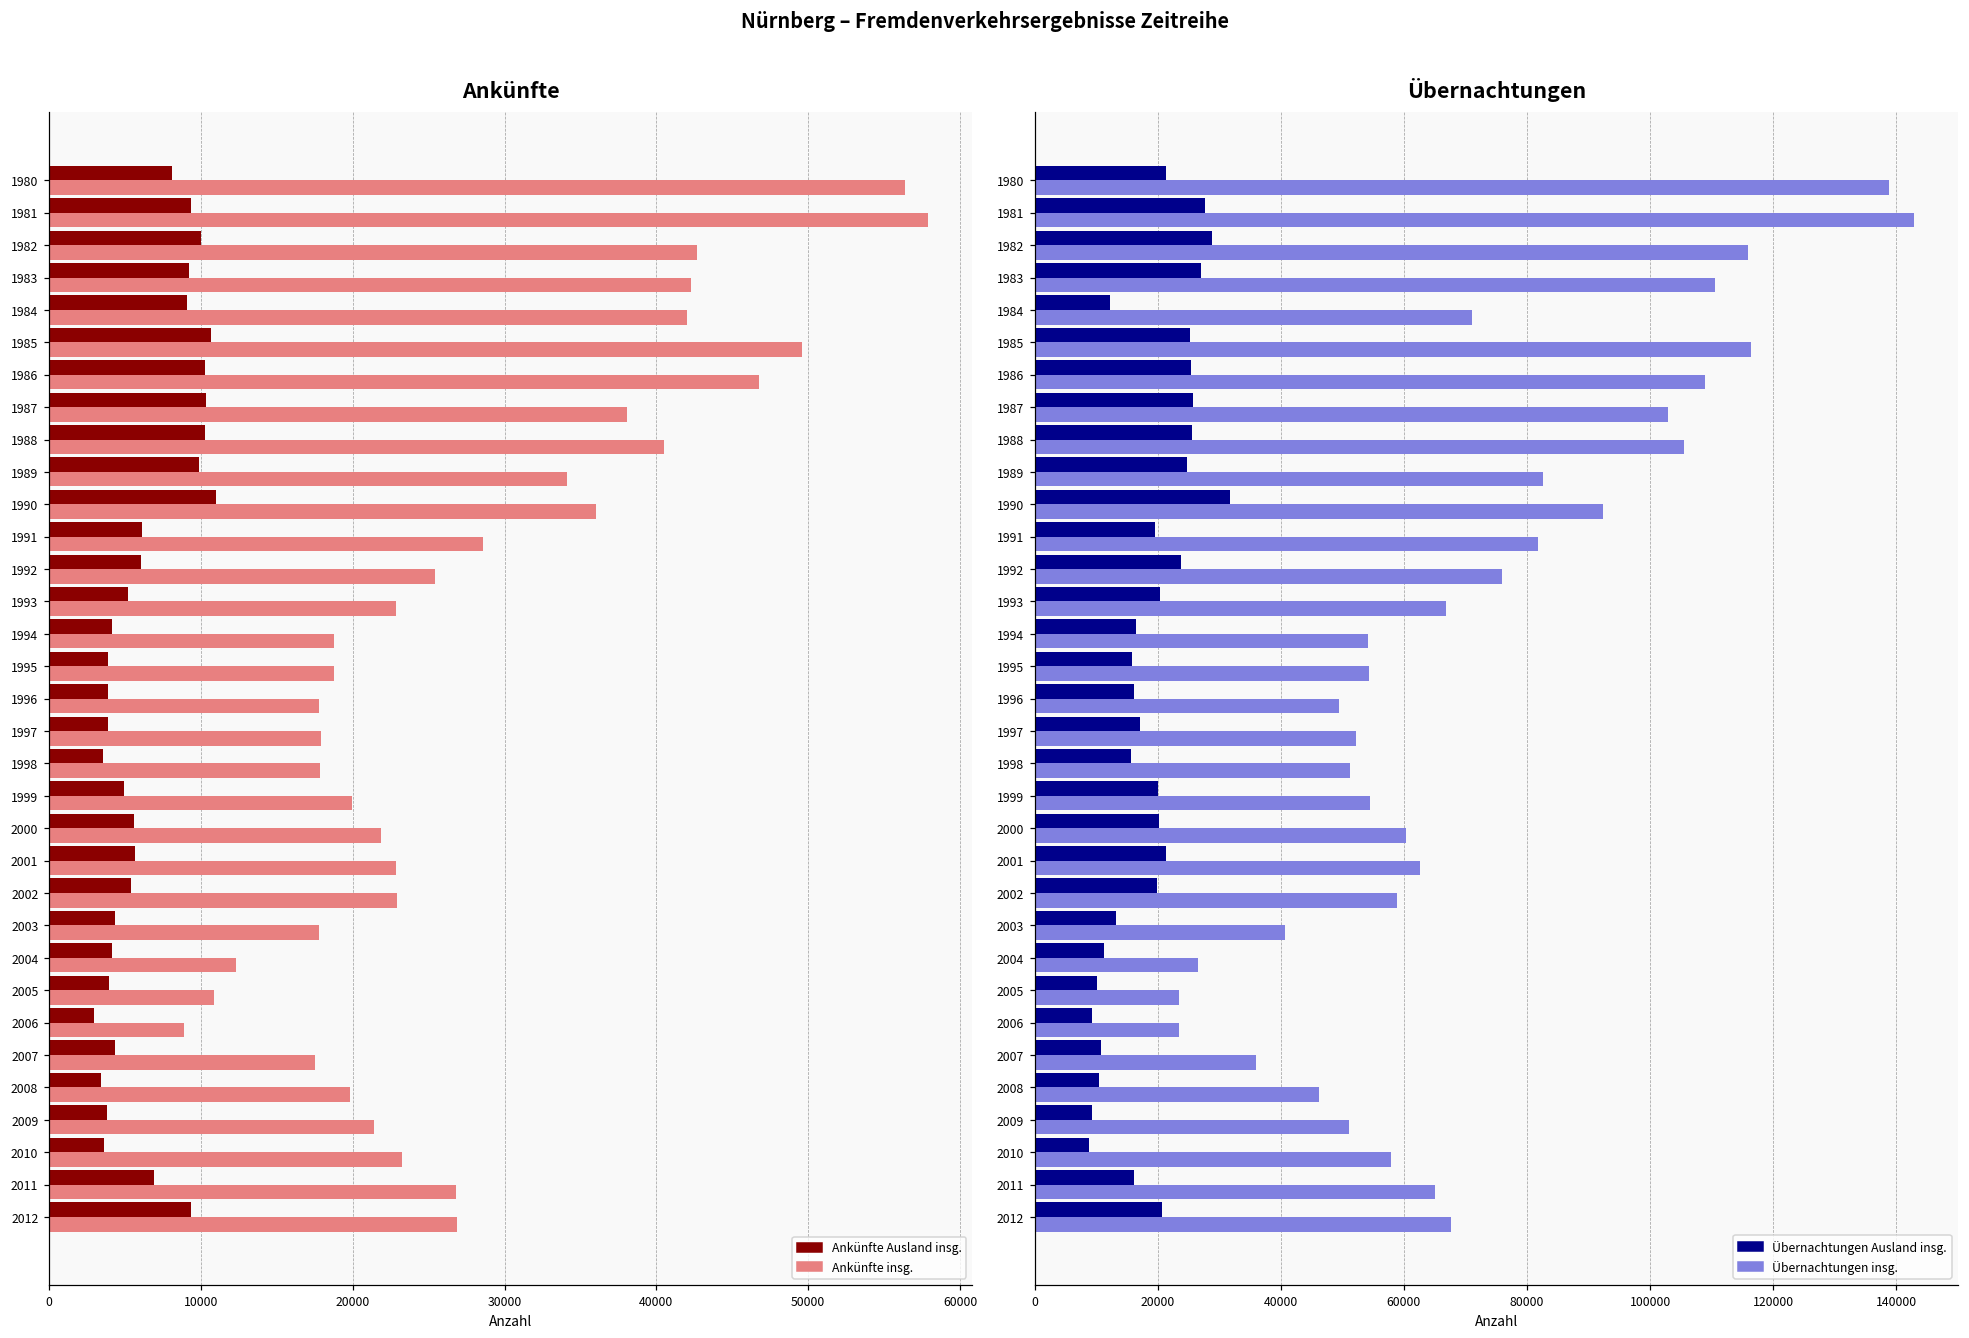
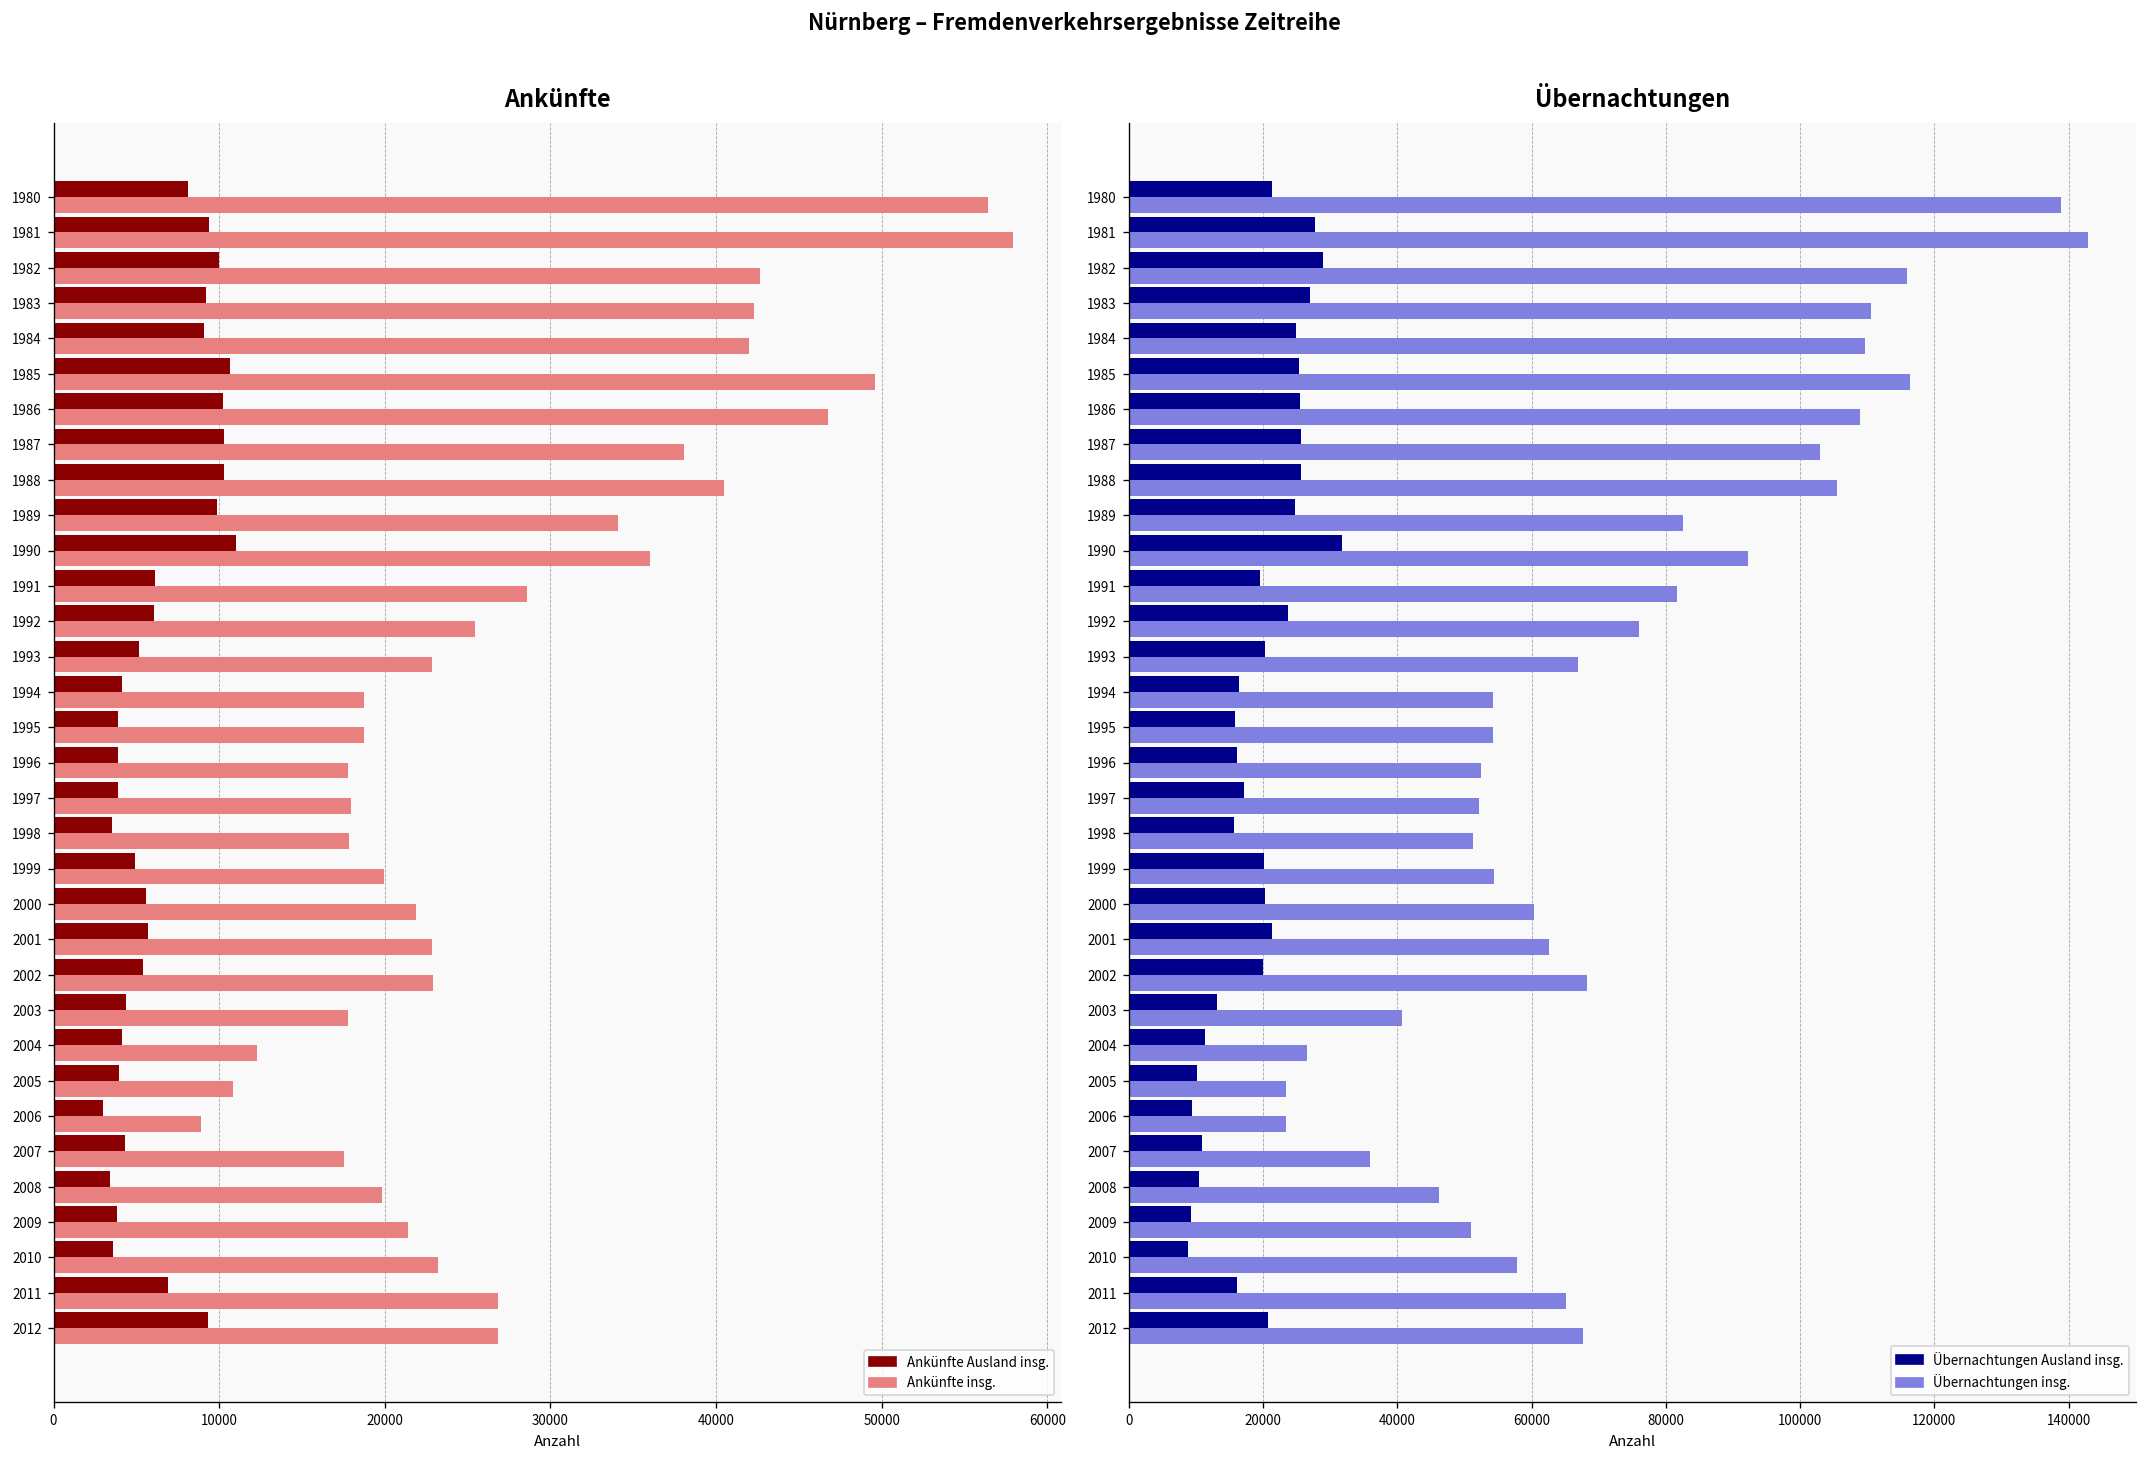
Übernachtungen, Übernachtungen Ausland insg., 1984: 12000 -> 25000
Übernachtungen, Übernachtungen insg., 1984: 71000 -> 110000
Übernachtungen, Übernachtungen insg., 1996: 49000 -> 52000
Übernachtungen, Übernachtungen insg., 2002: 59000 -> 68000
